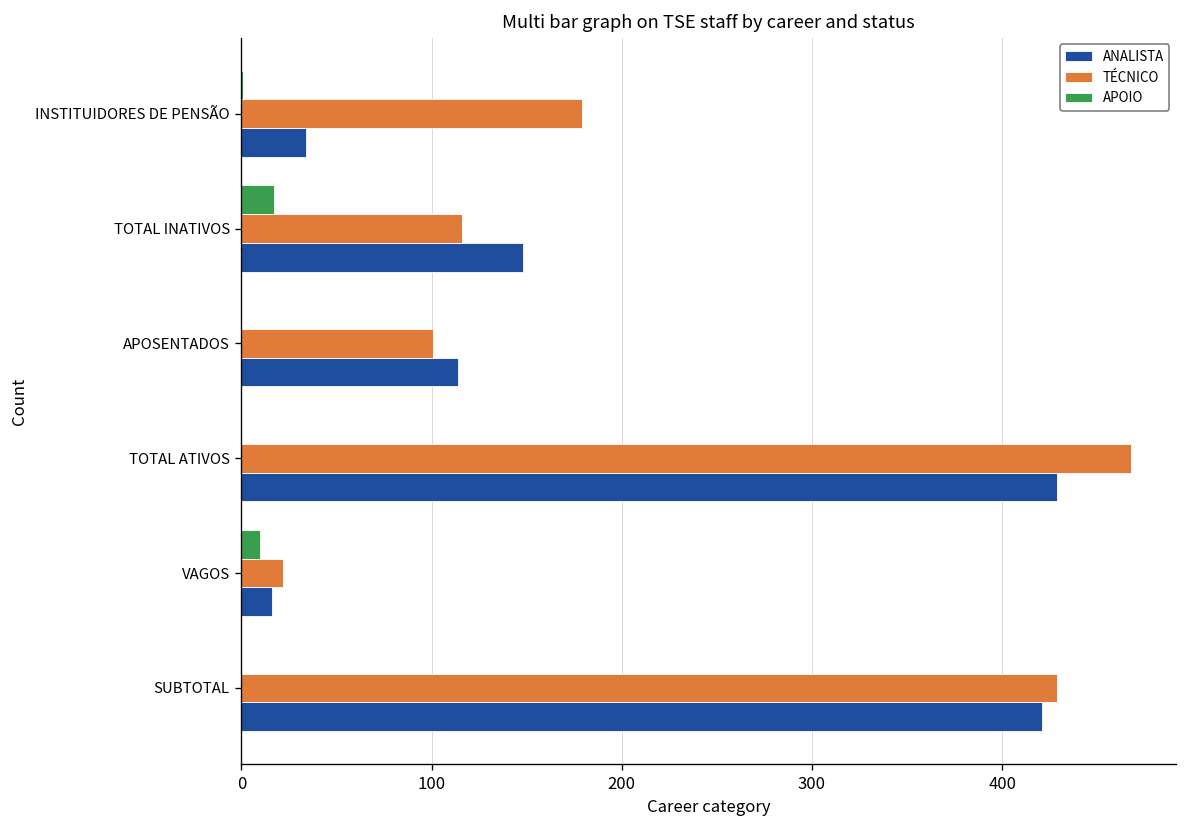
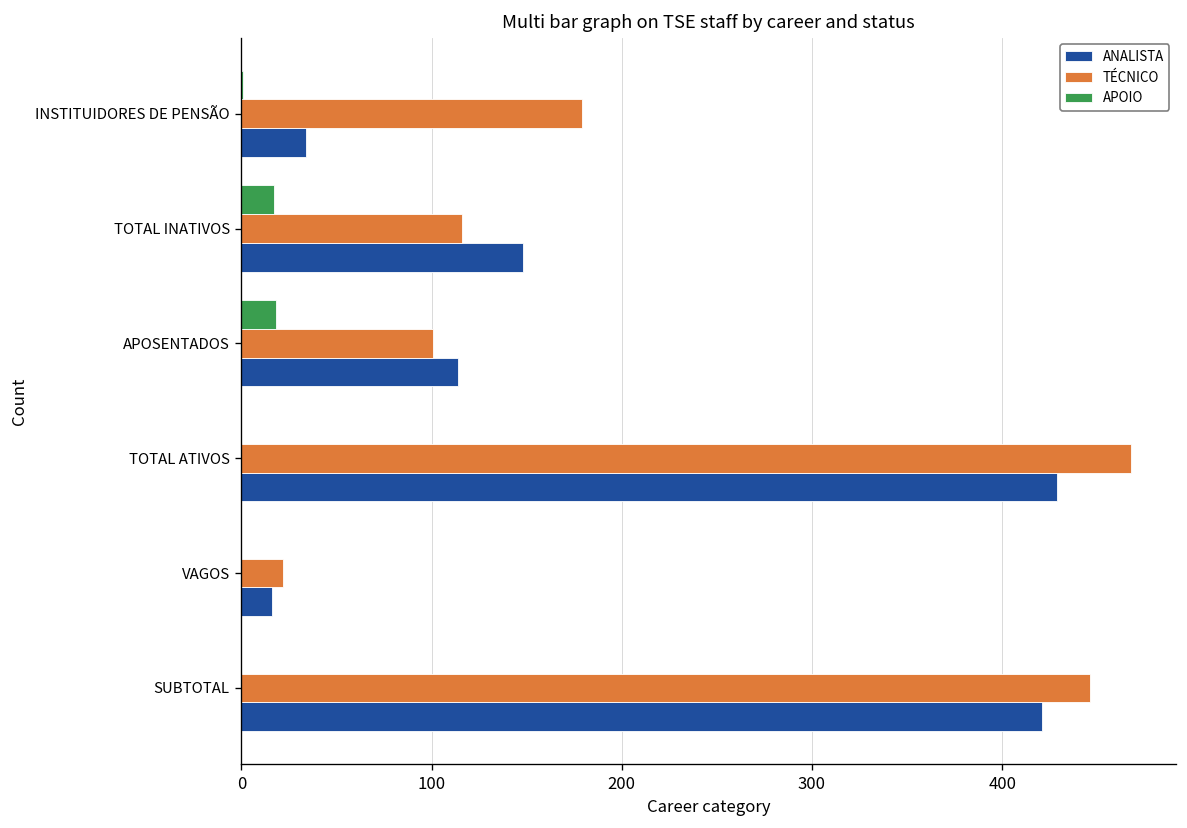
APOIO, APOSENTADOS: 0 -> 18
APOIO, VAGOS: 10 -> 0
TÉCNICO, SUBTOTAL: 429 -> 446
